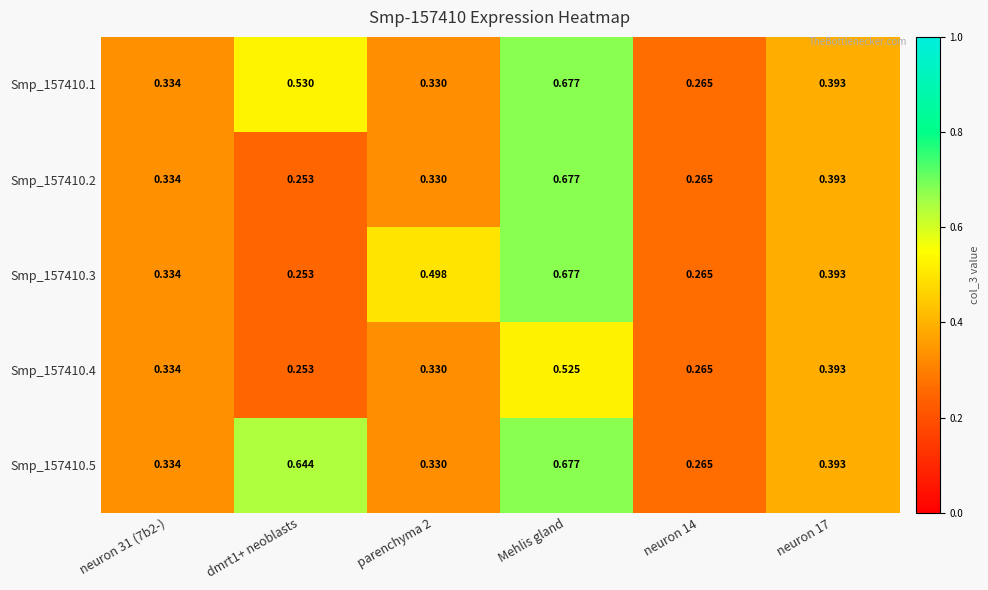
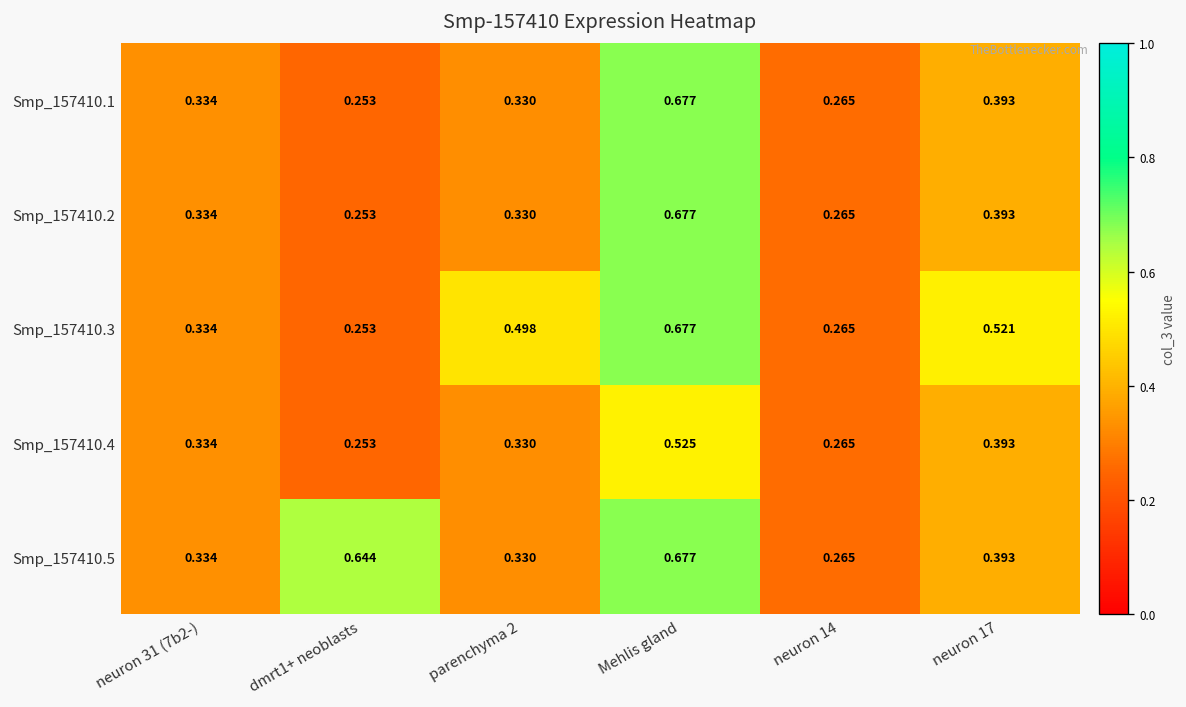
Smp_157410.1, dmrt1+ neoblasts: 0.530 -> 0.253
Smp_157410.3, neuron 17: 0.393 -> 0.521
